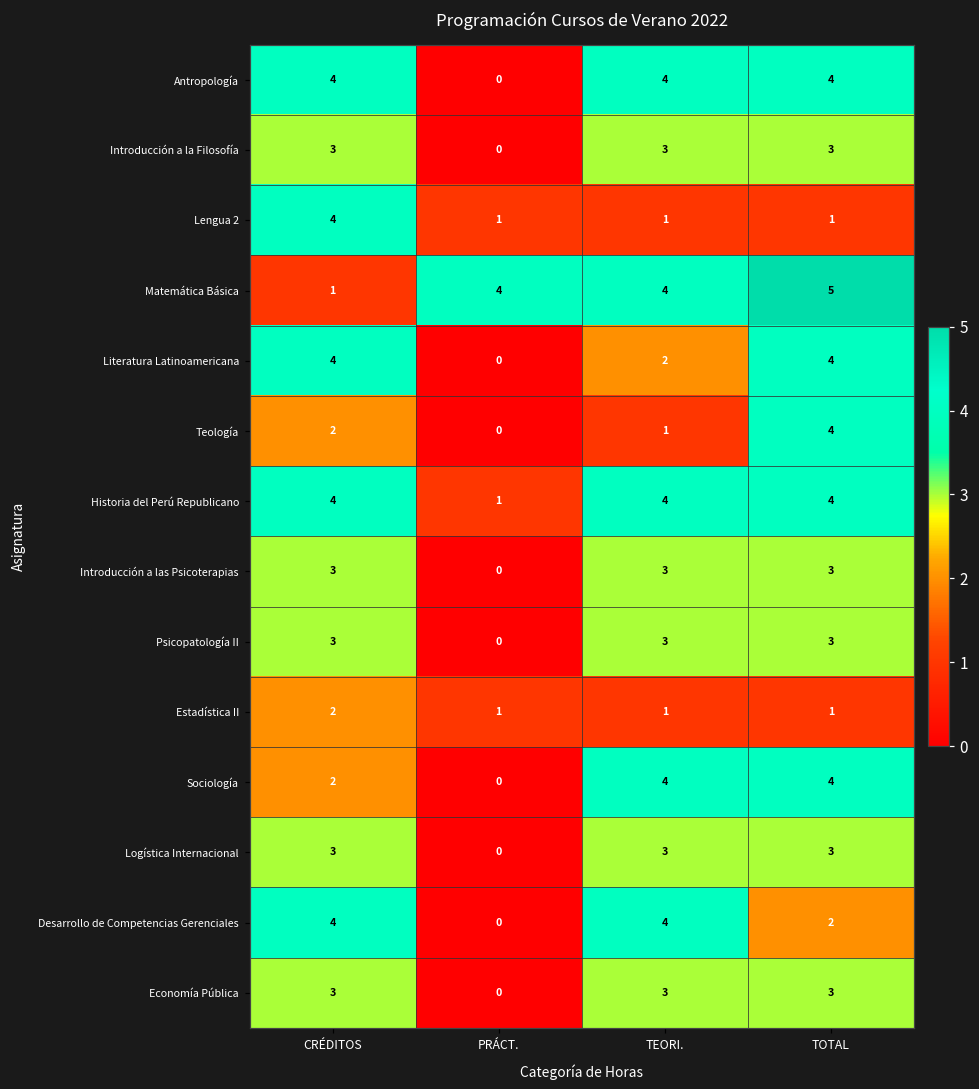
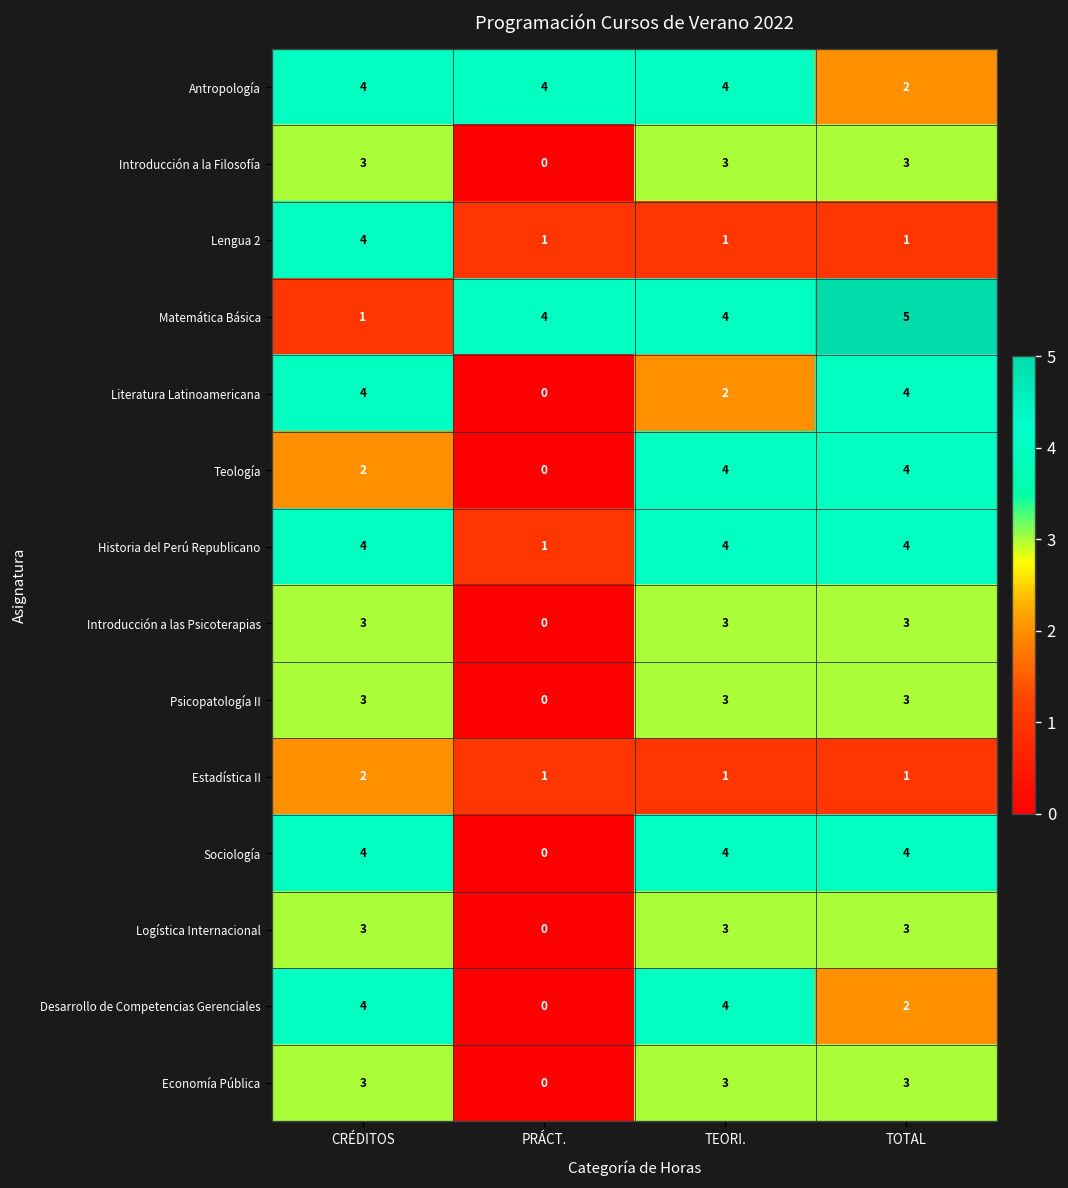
Antropología, PRÁCT.: 0 -> 4
Antropología, TOTAL: 4 -> 2
Teología, TEORI.: 1 -> 4
Sociología, CRÉDITOS: 2 -> 4
